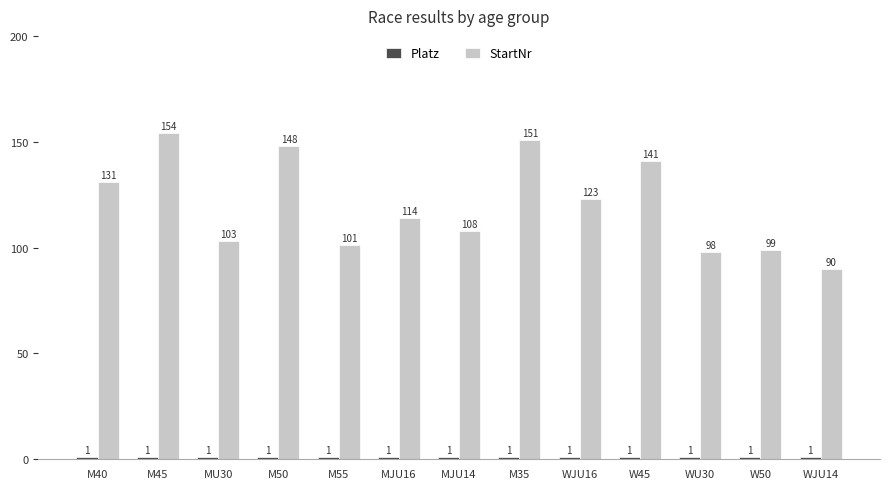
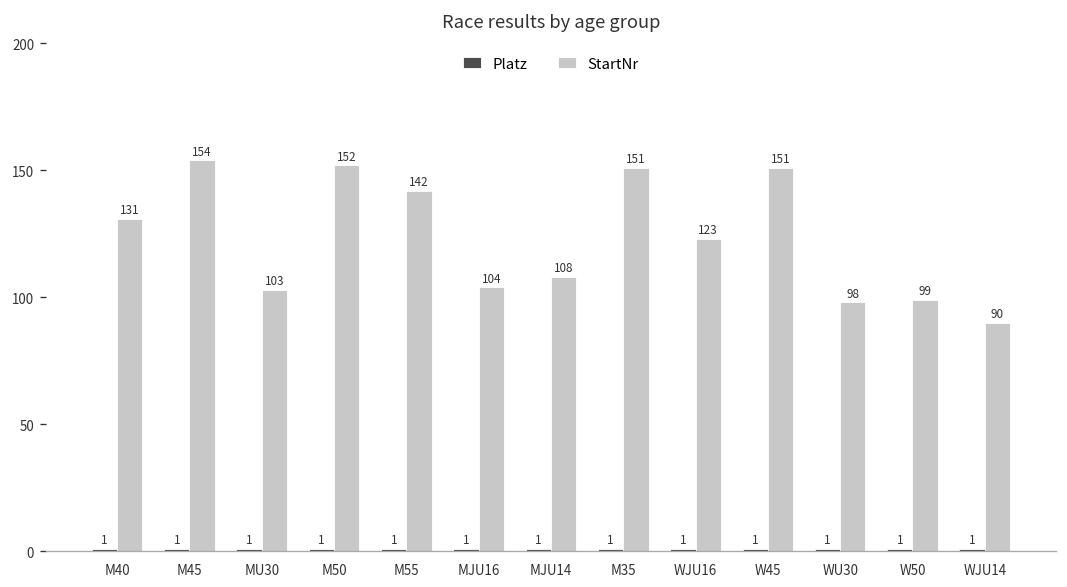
StartNr, M50: 148 -> 152
StartNr, M55: 101 -> 142
StartNr, MJU16: 114 -> 104
StartNr, W45: 141 -> 151
